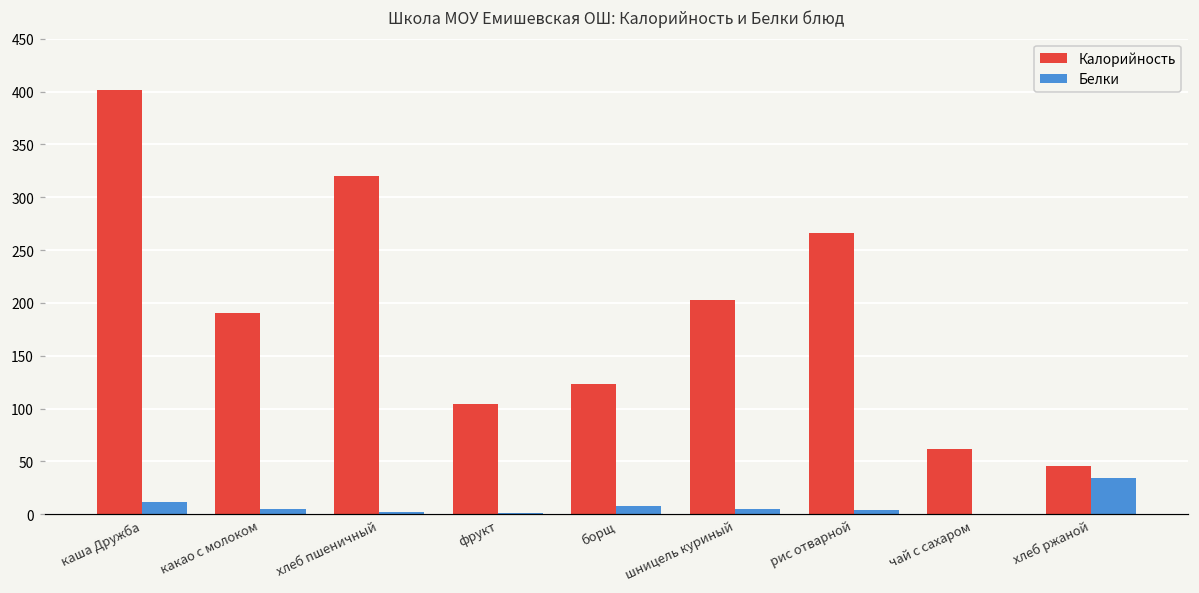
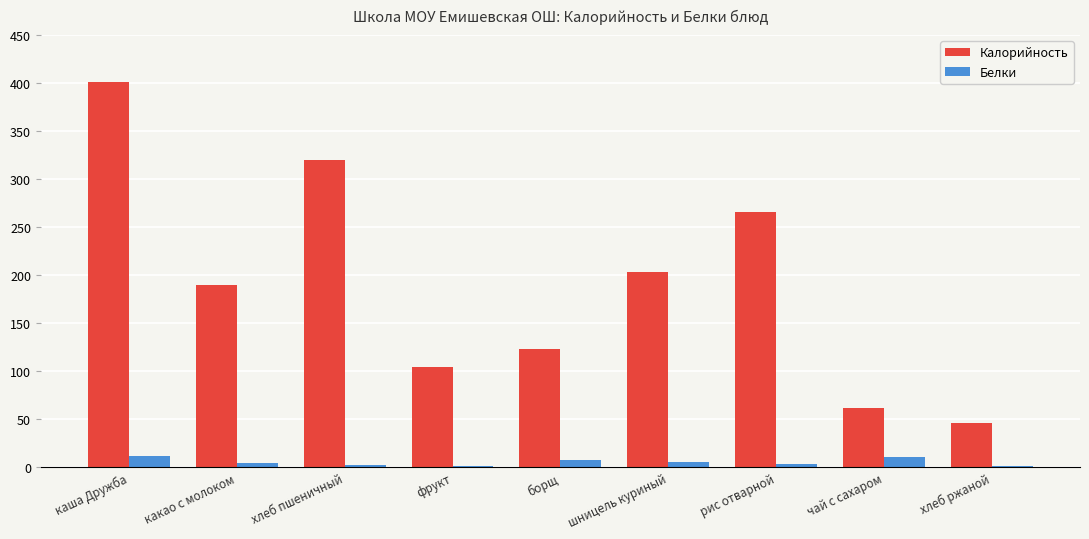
Белки, чай с сахаром: 0 -> 10
Белки, хлеб ржаной: 30 -> 0
